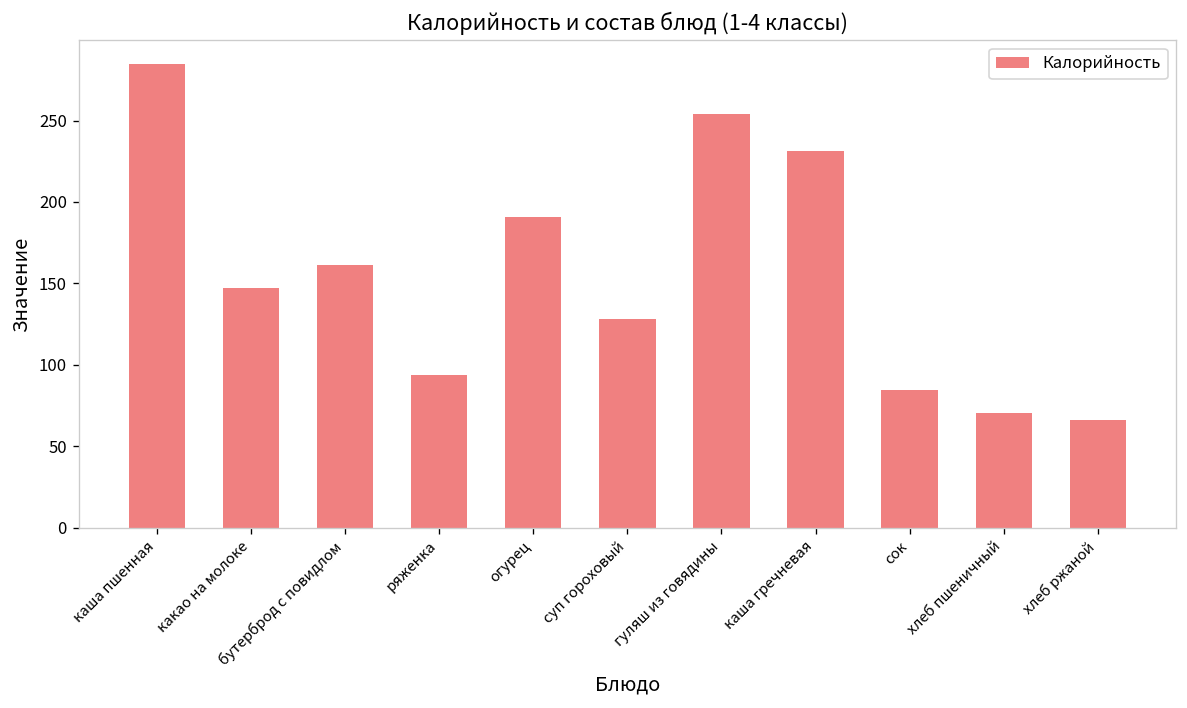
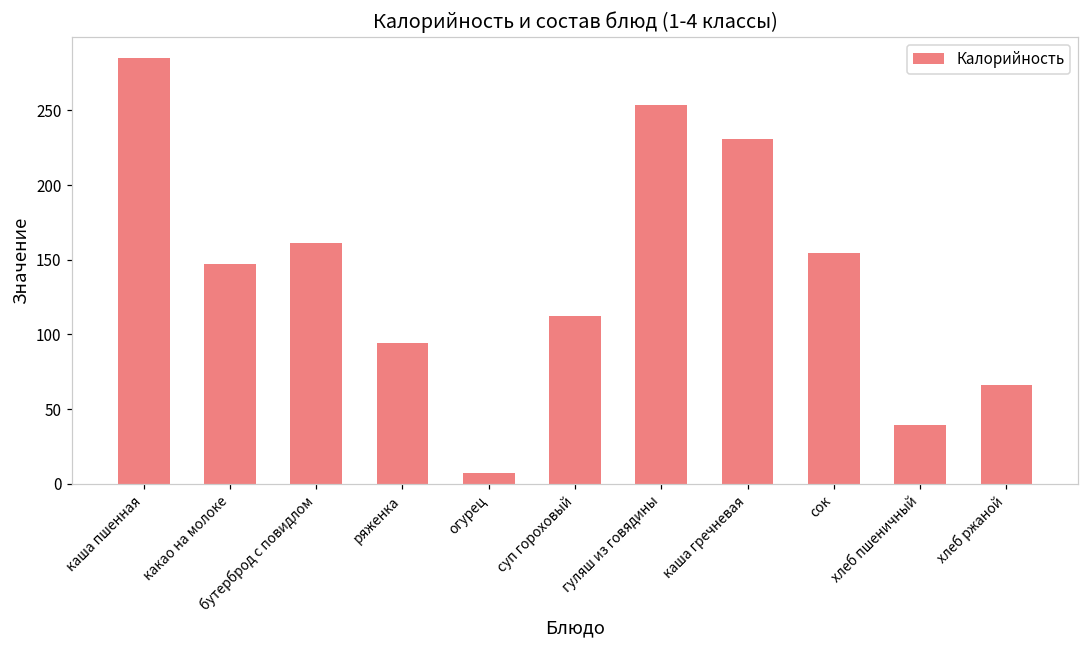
огурец: 191 -> 7
суп гороховый: 128 -> 112
сок: 85 -> 155
хлеб пшеничный: 70 -> 39
